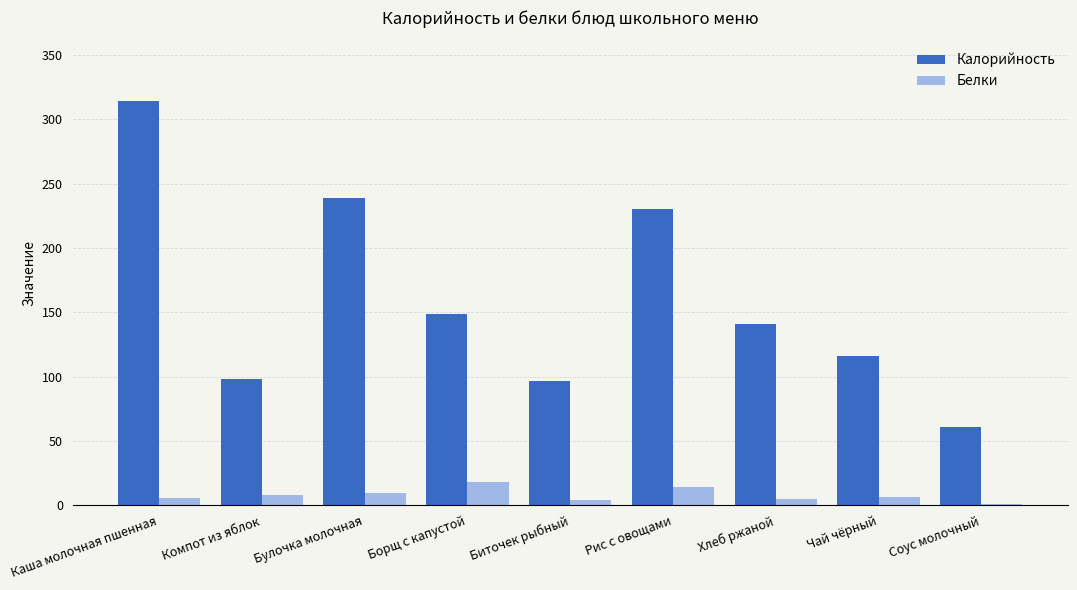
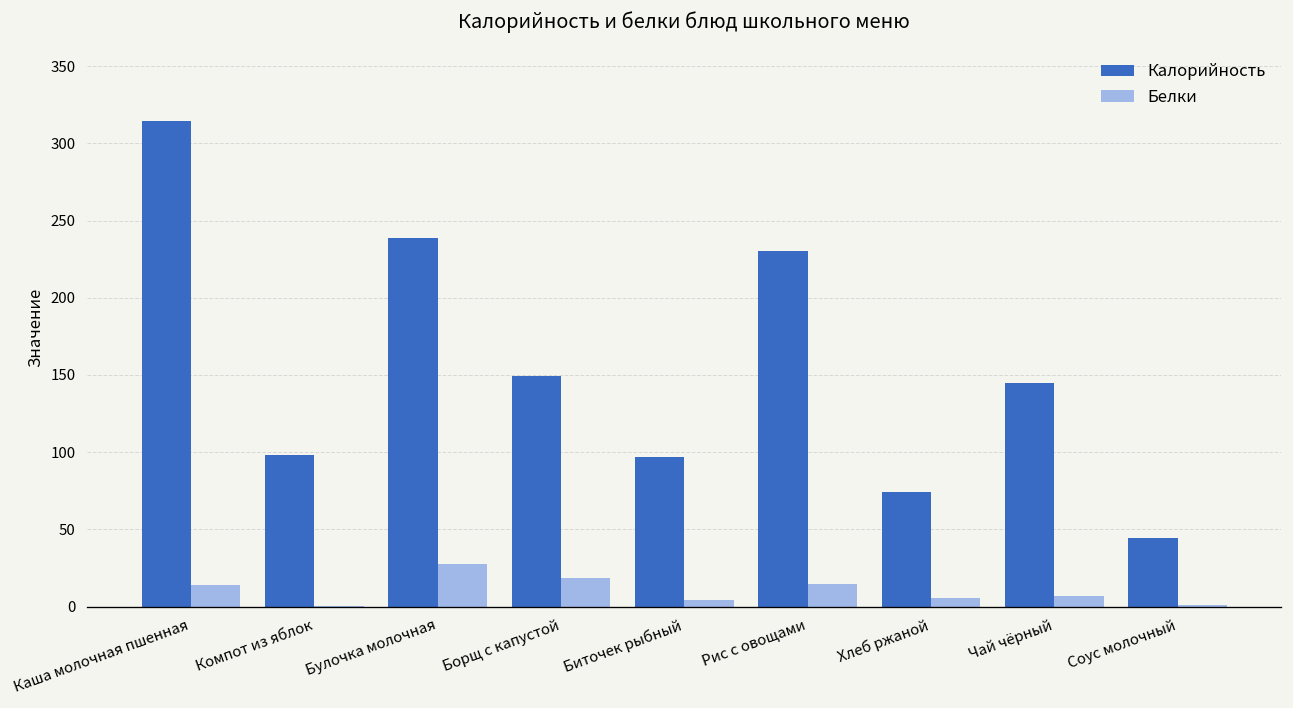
Белки, Каша молочная пшенная: 6 -> 14
Белки, Компот из яблок: 8 -> 0
Белки, Булочка молочная: 9 -> 27
Калорийность, Хлеб ржаной: 141 -> 74
Калорийность, Чай чёрный: 116 -> 145
Калорийность, Соус молочный: 61 -> 45
